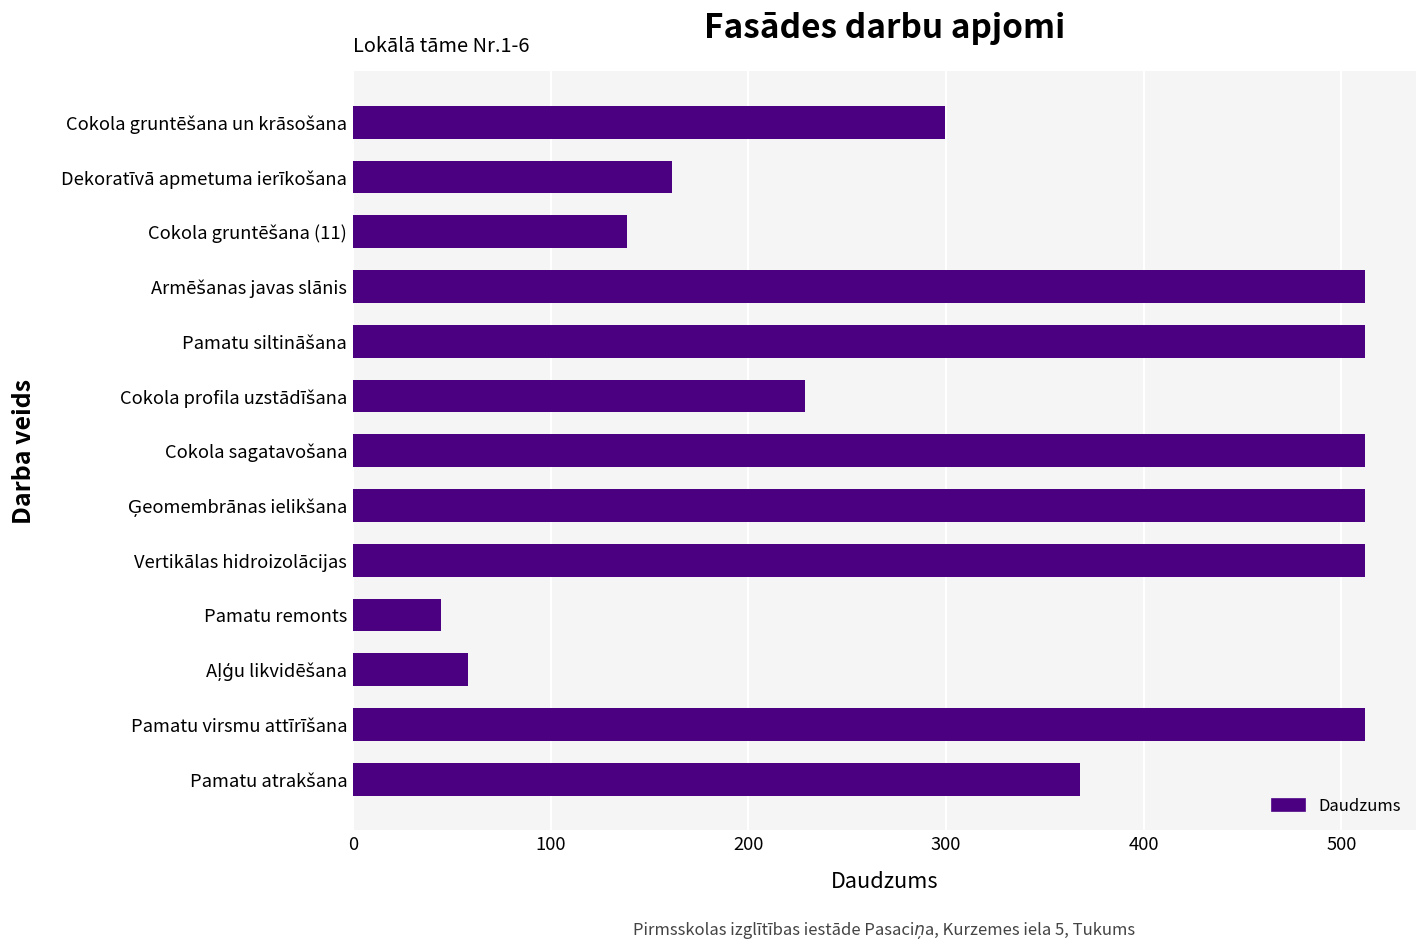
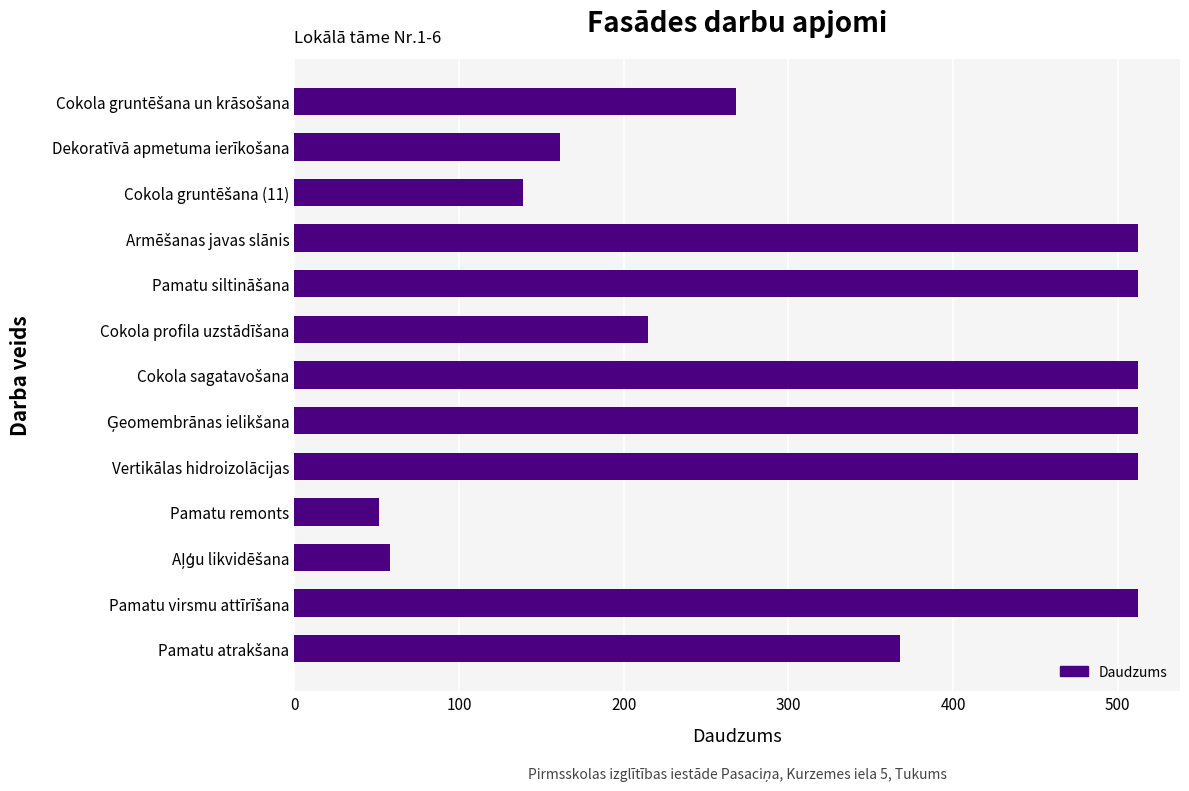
Cokola gruntēšana un krāsošana: 299 -> 268
Cokola profila uzstādīšana: 229 -> 215
Pamatu remonts: 45 -> 51
